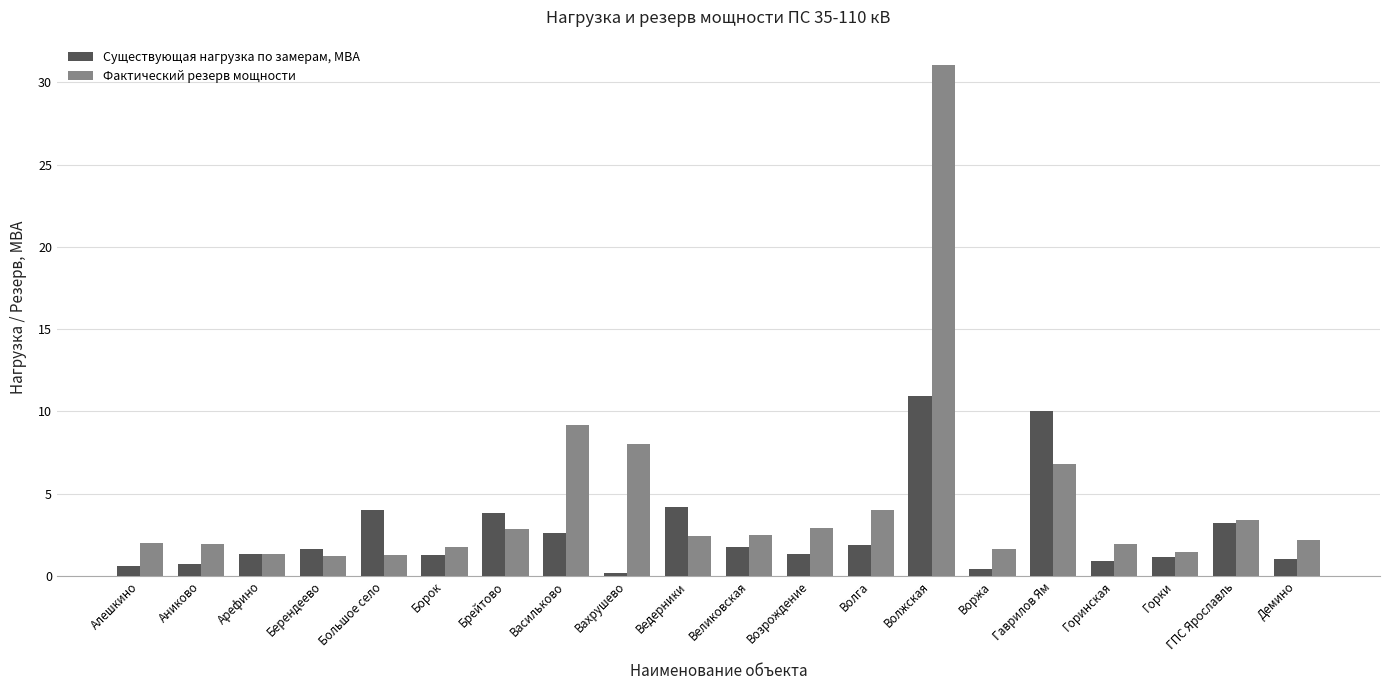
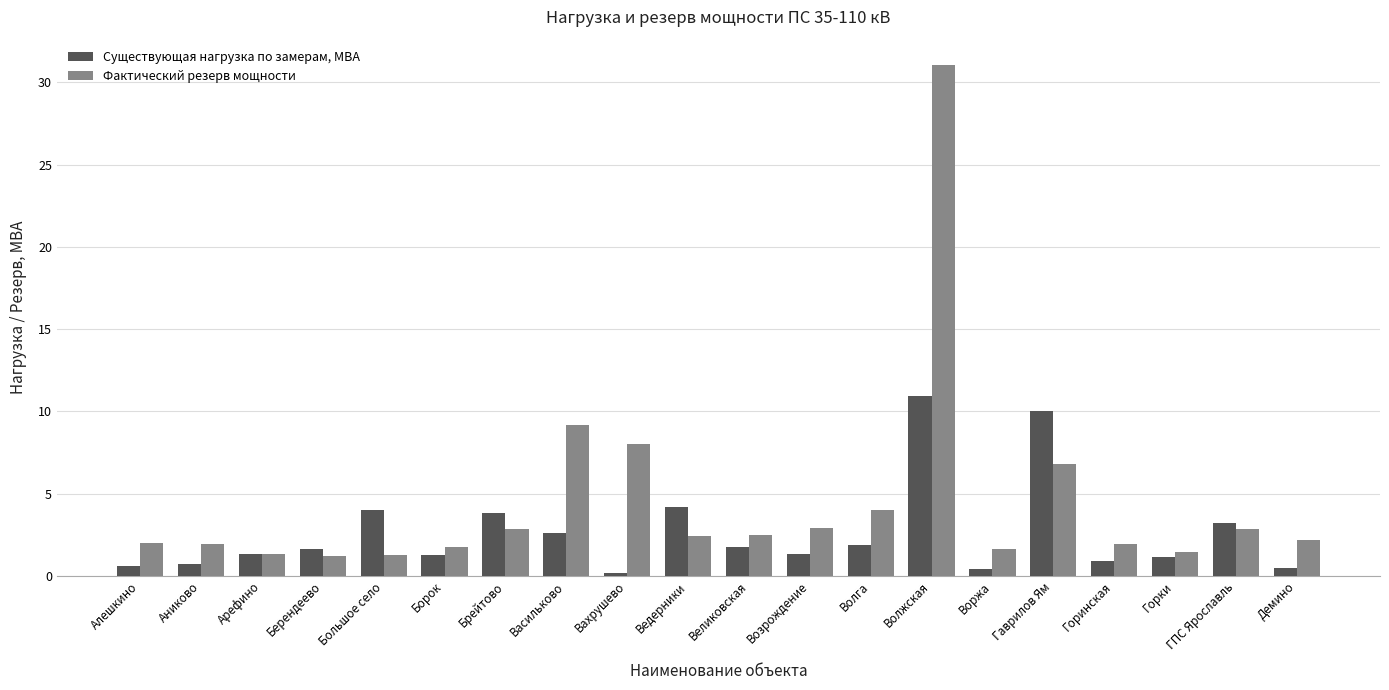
Фактический резерв мощности, ГПС Ярославль: 3.4 -> 2.9
Существующая нагрузка по замерам, МВА, Демино: 1.0 -> 0.5
